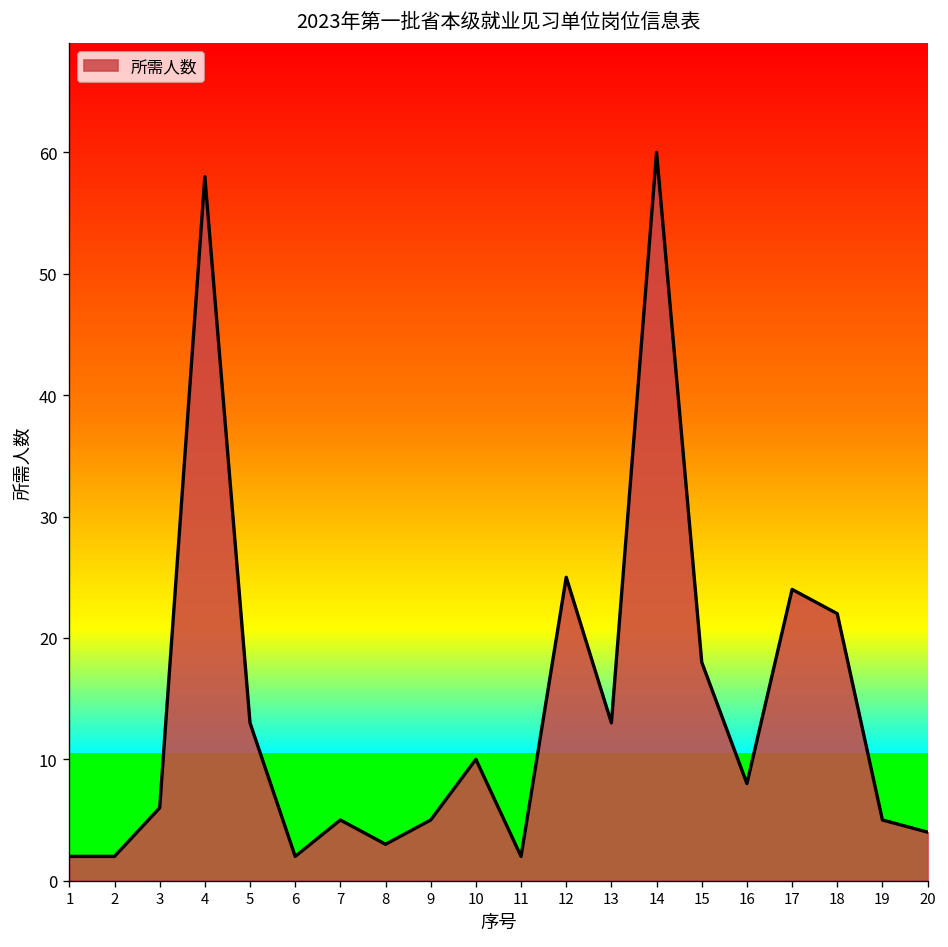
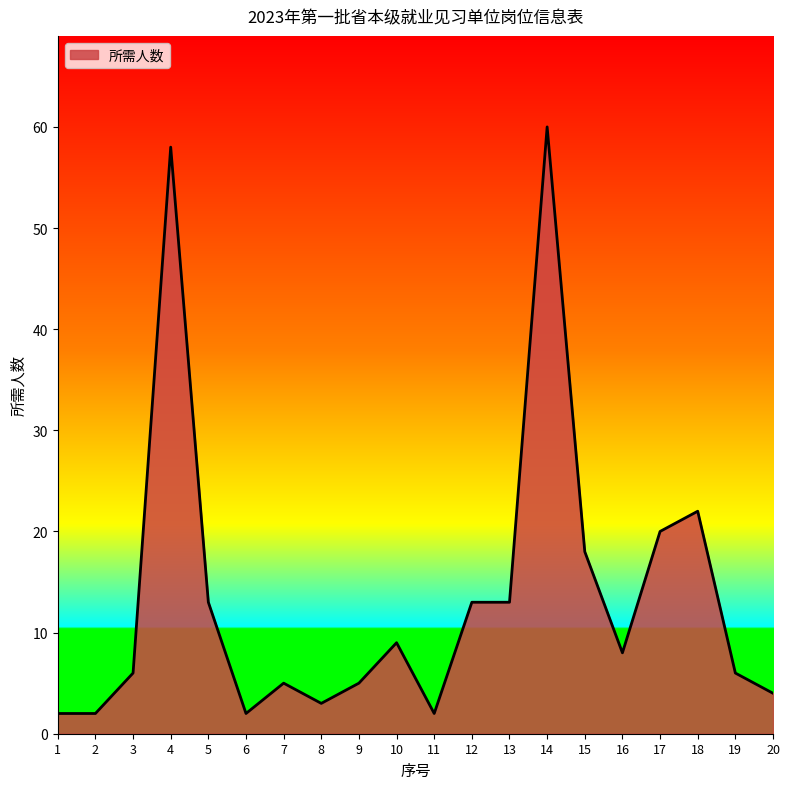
10: 10 -> 9
12: 25 -> 13
17: 24 -> 20
19: 5 -> 6
